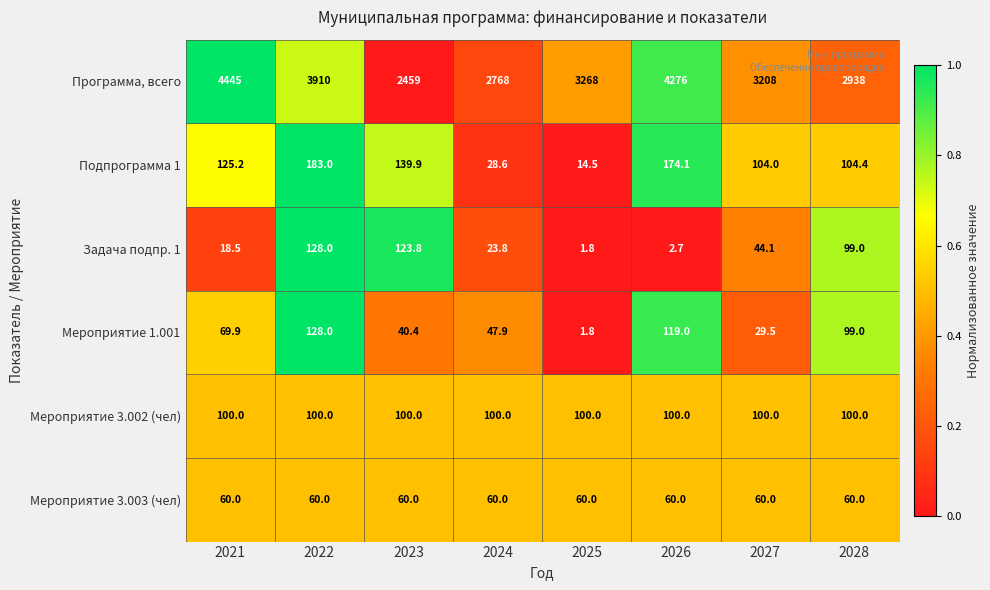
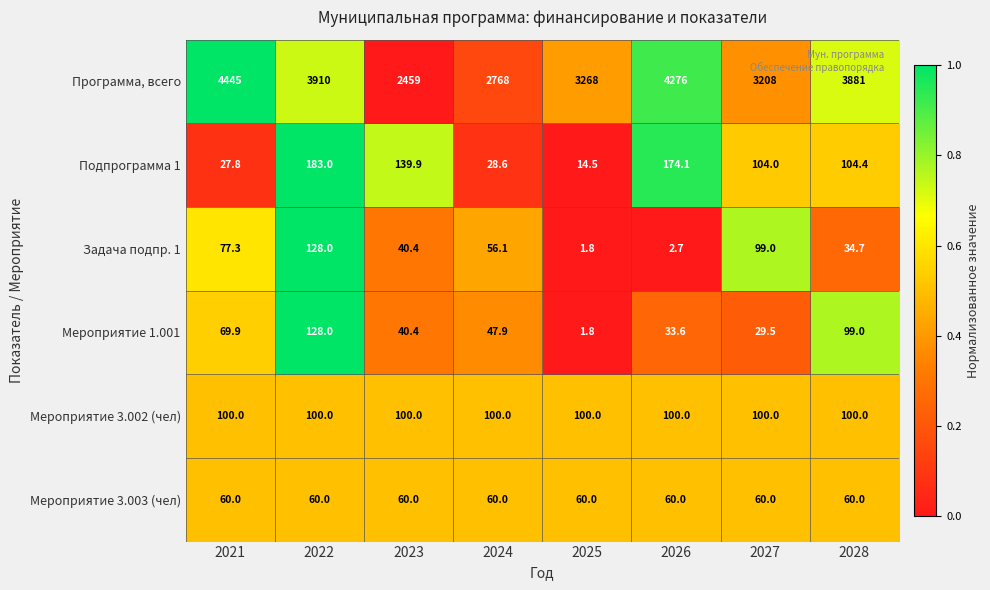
Программа, всего, 2028: 2938 -> 3881
Подпрограмма 1, 2021: 125.2 -> 27.8
Задача подпр. 1, 2021: 18.5 -> 77.3
Задача подпр. 1, 2023: 123.8 -> 40.4
Задача подпр. 1, 2024: 23.8 -> 56.1
Задача подпр. 1, 2027: 44.1 -> 99.0
Задача подпр. 1, 2028: 99.0 -> 34.7
Мероприятие 1.001, 2026: 119.0 -> 33.6
